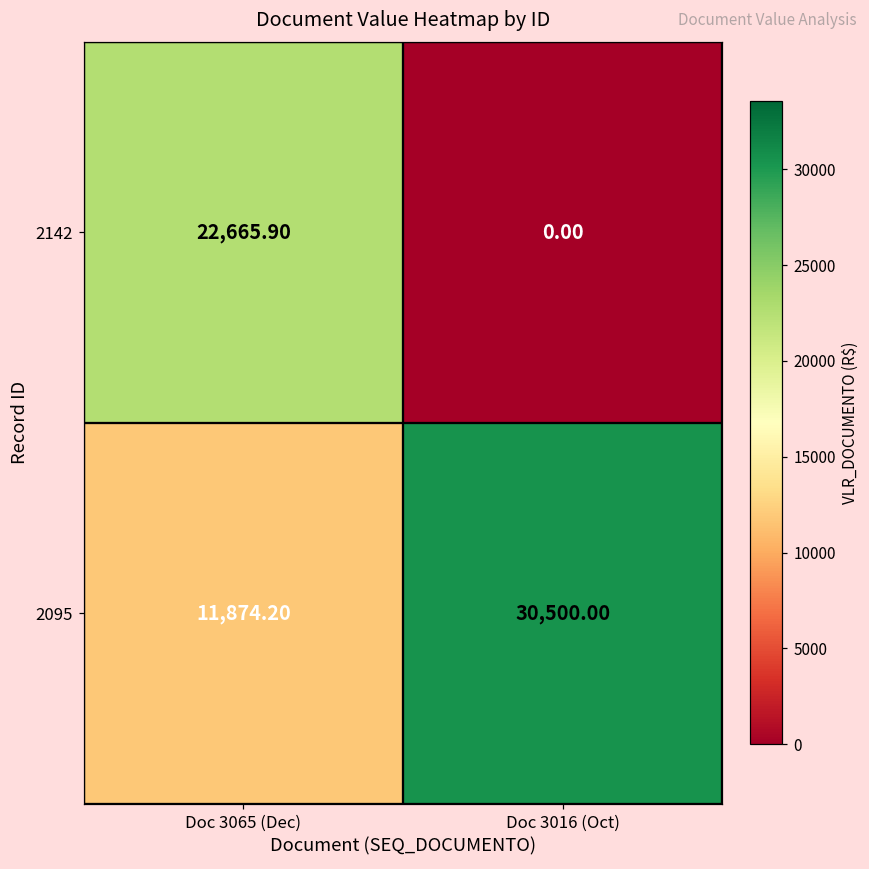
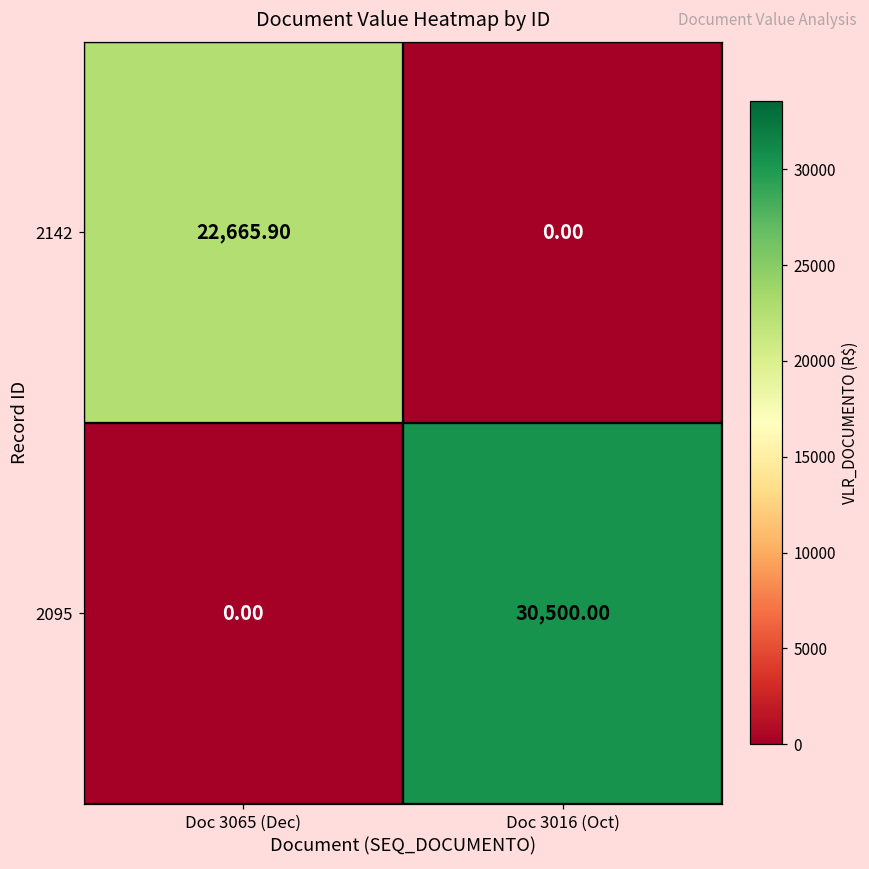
2095, Doc 3065 (Dec): 11,874.20 -> 0.00
